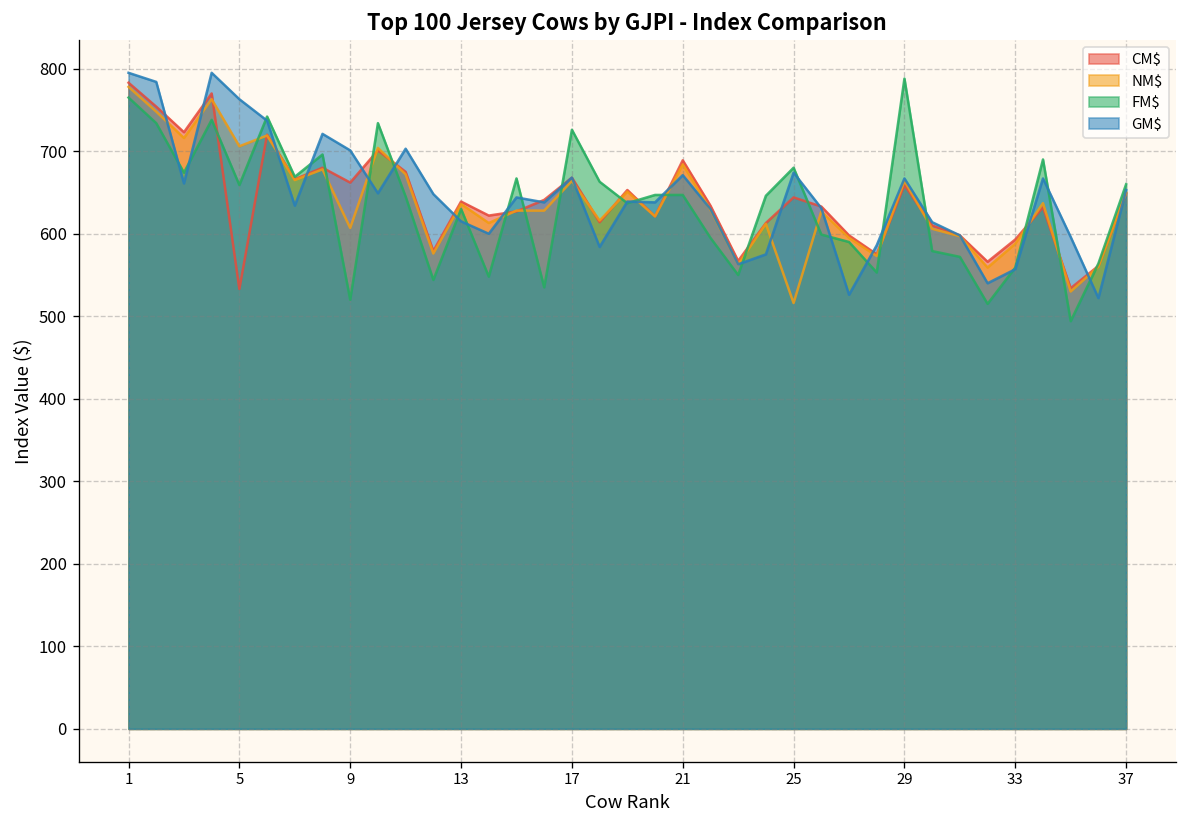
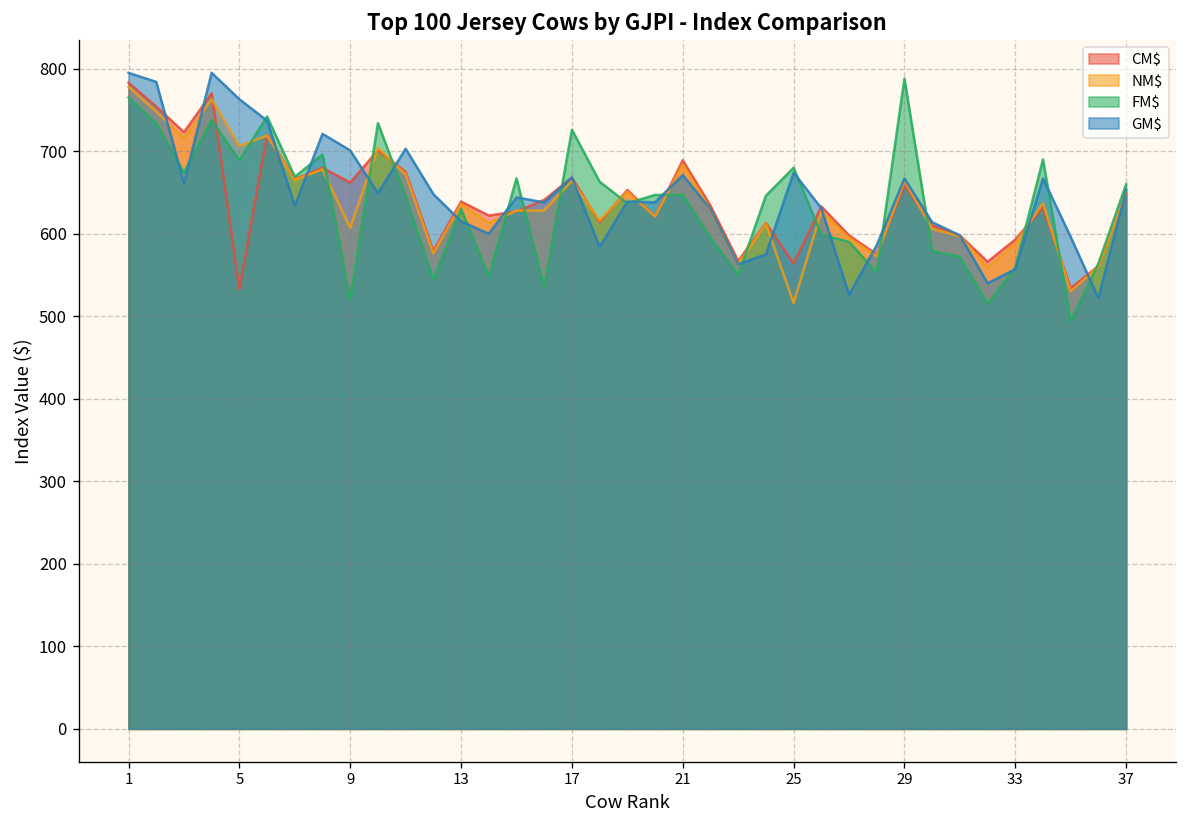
FM$, 5: 660 -> 690
CM$, 25: 640 -> 560
